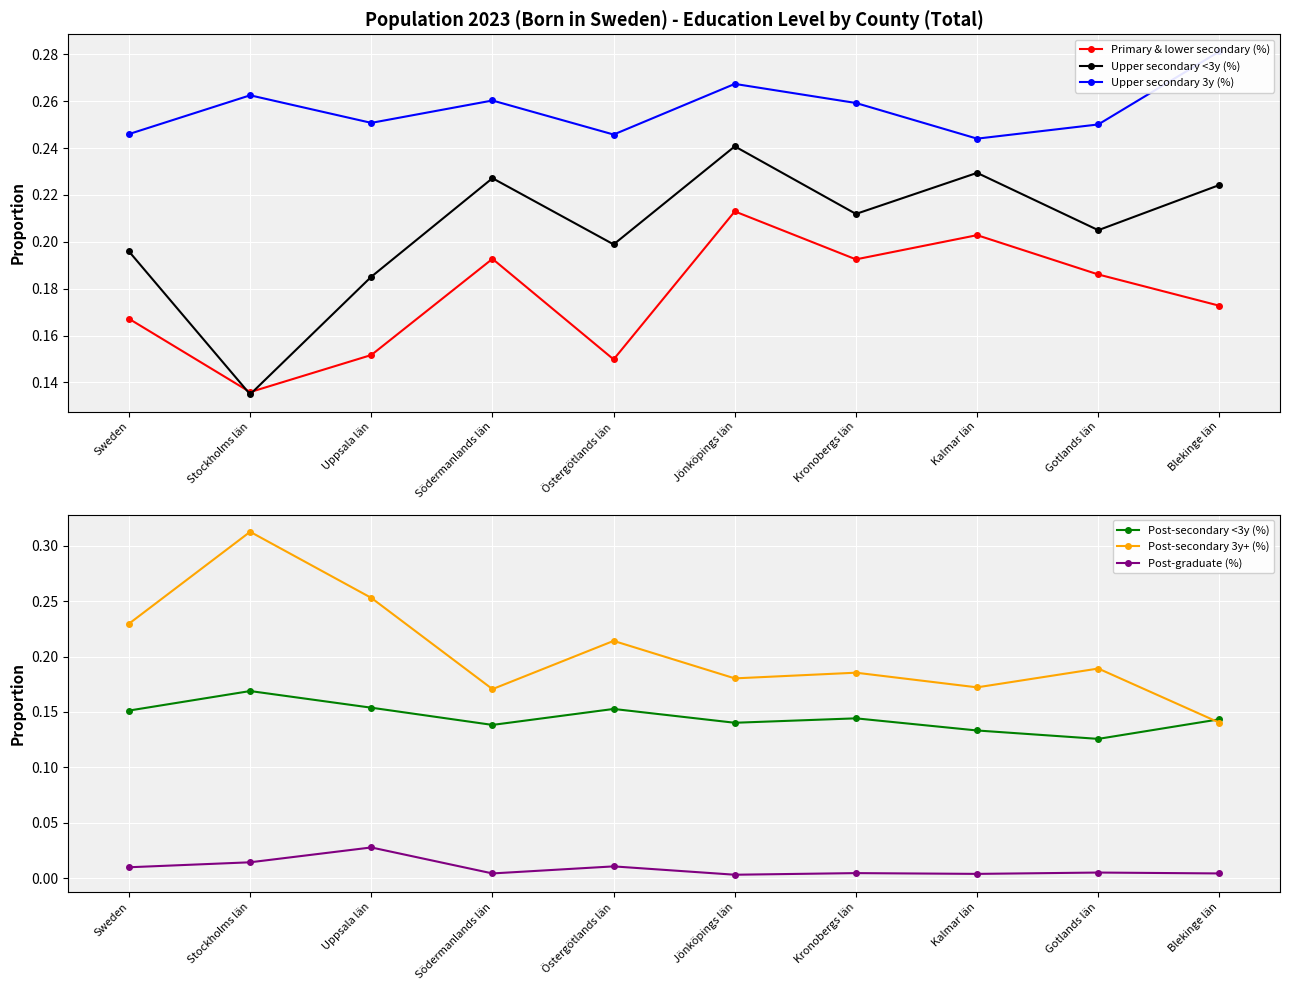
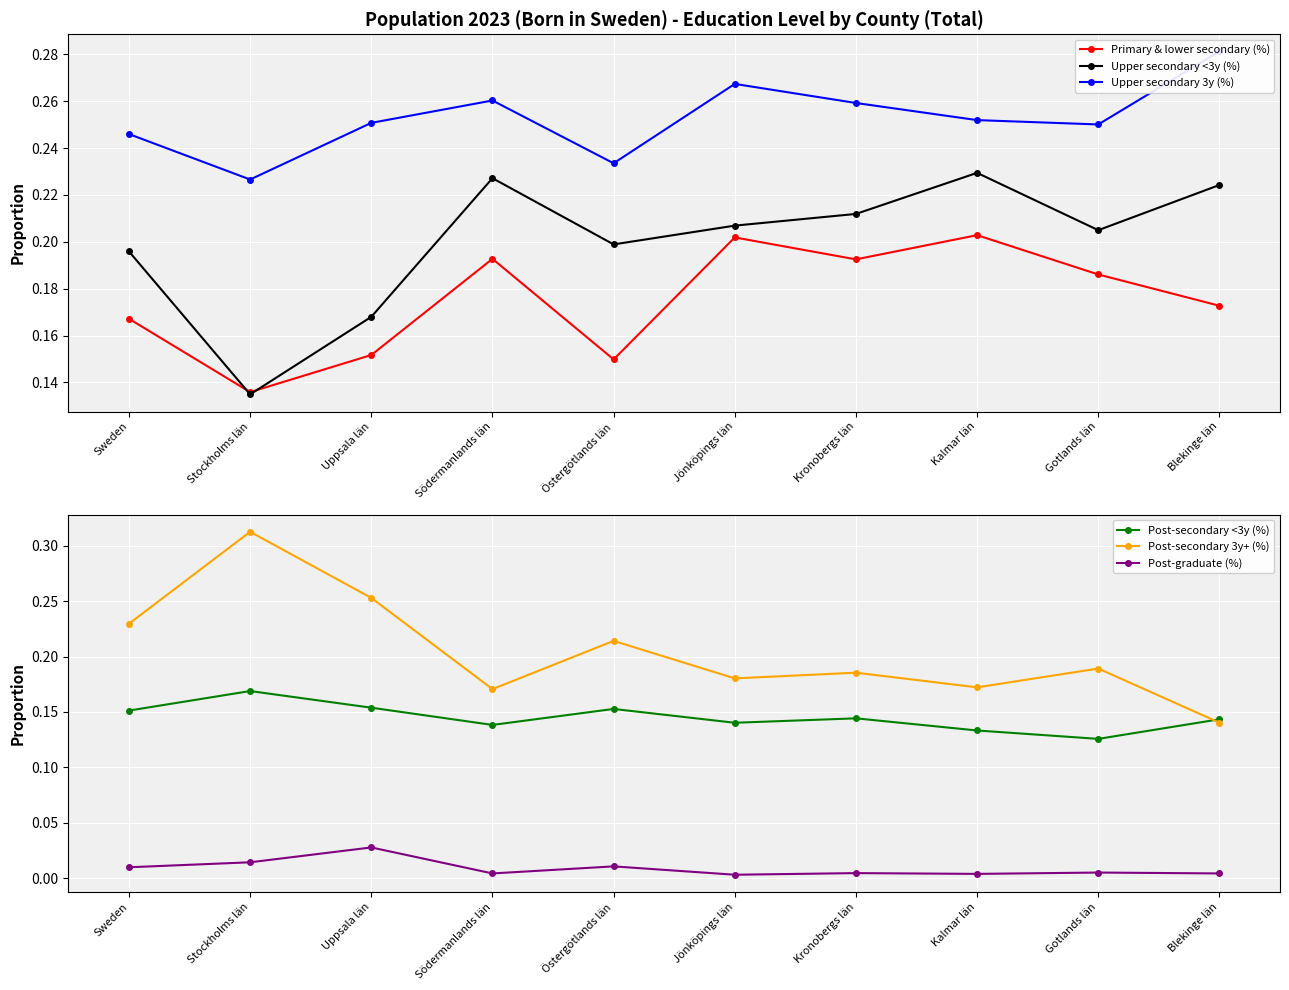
Population 2023 (Born in Sweden) - Education Level by County (Total), Upper secondary 3y (%), Stockholms län: 0.263 -> 0.227
Population 2023 (Born in Sweden) - Education Level by County (Total), Upper secondary <3y (%), Uppsala län: 0.185 -> 0.168
Population 2023 (Born in Sweden) - Education Level by County (Total), Upper secondary 3y (%), Östergötlands län: 0.246 -> 0.234
Population 2023 (Born in Sweden) - Education Level by County (Total), Primary & lower secondary (%), Jönköpings län: 0.213 -> 0.202
Population 2023 (Born in Sweden) - Education Level by County (Total), Upper secondary <3y (%), Jönköpings län: 0.241 -> 0.207
Population 2023 (Born in Sweden) - Education Level by County (Total), Upper secondary 3y (%), Kalmar län: 0.244 -> 0.252
